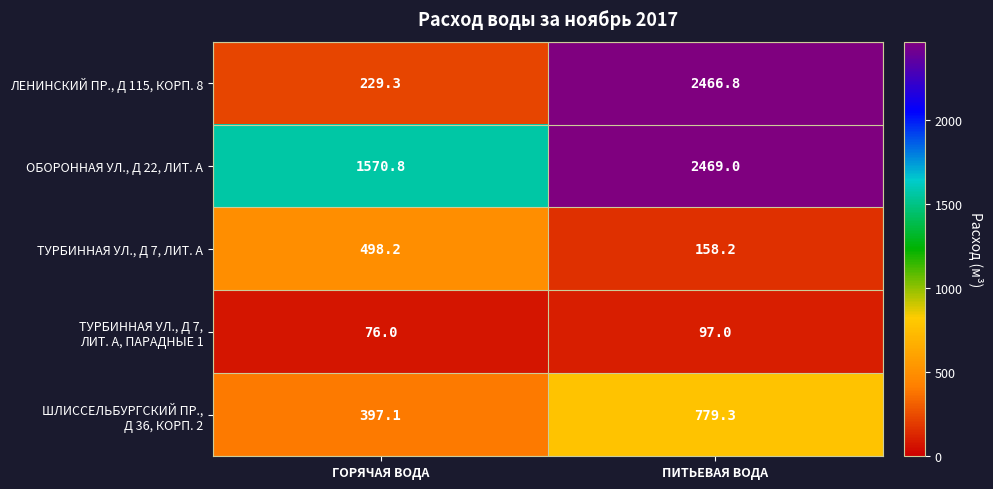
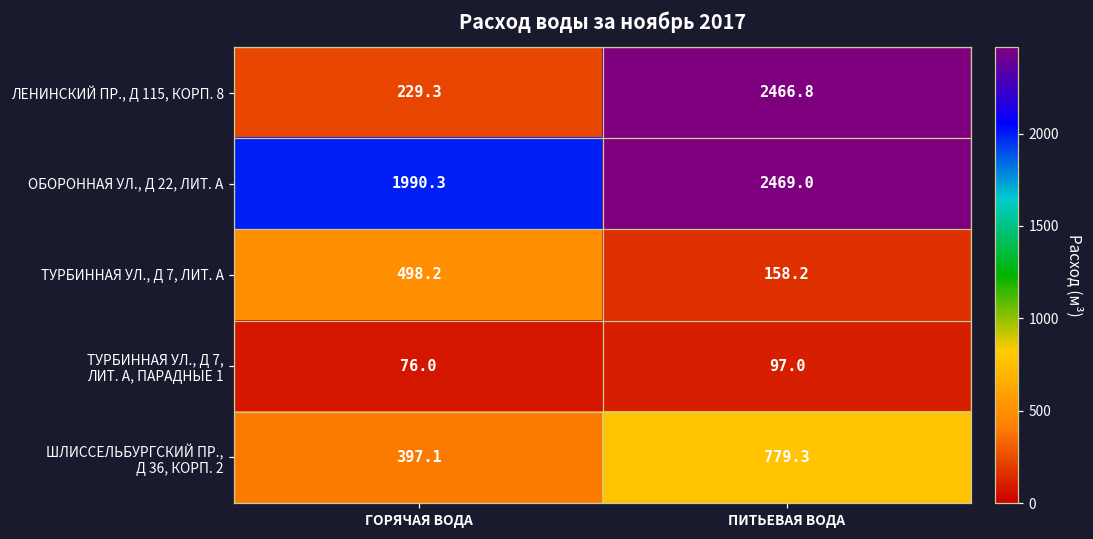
ОБОРОННАЯ УЛ., Д 22, ЛИТ. А, ГОРЯЧАЯ ВОДА: 1570.8 -> 1990.3
